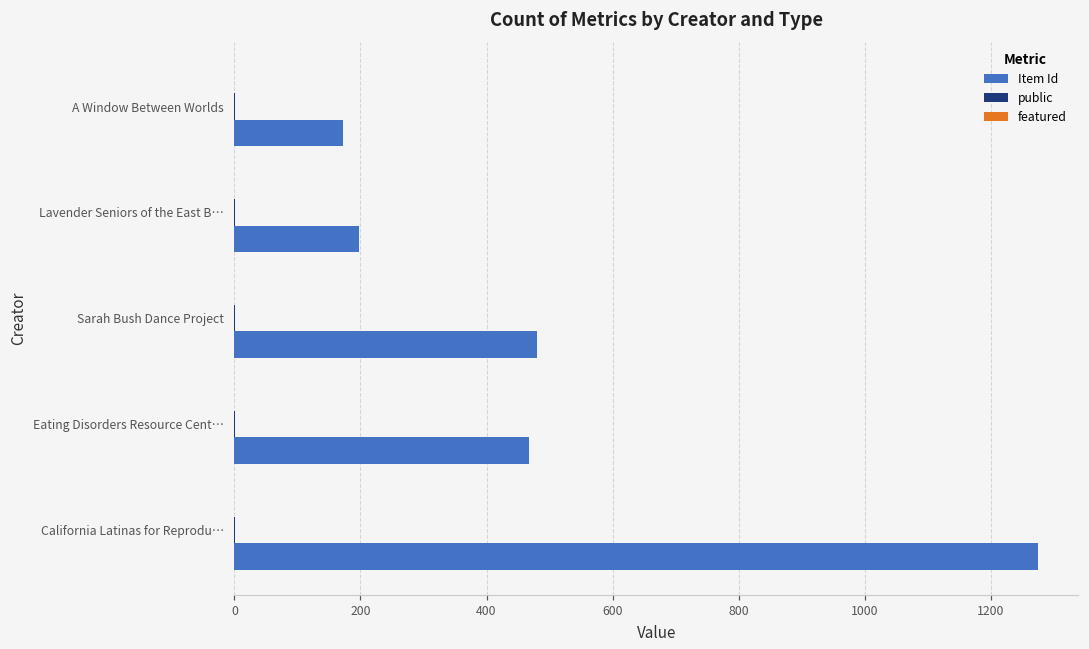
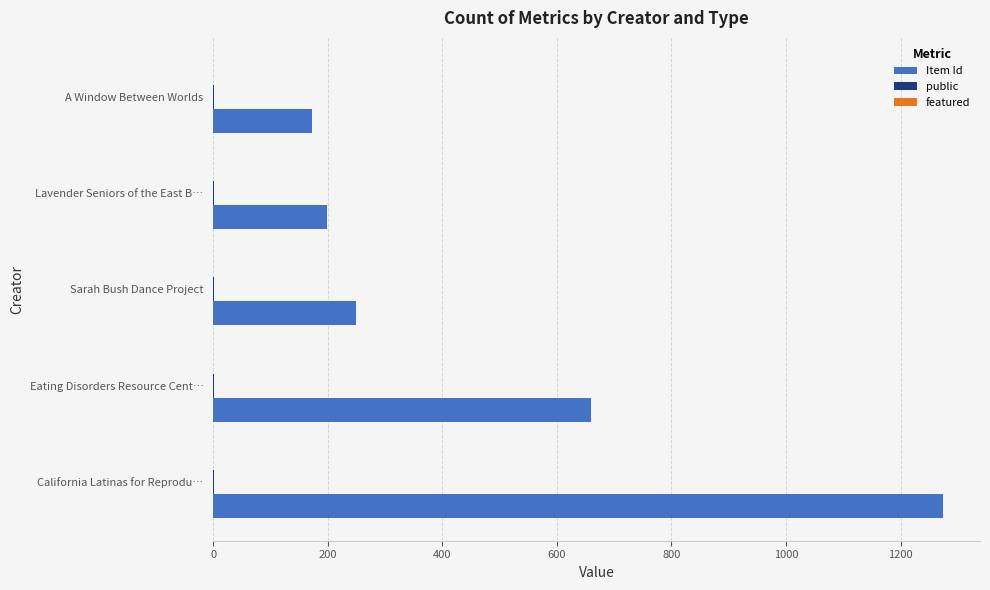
Item Id, Sarah Bush Dance Project: 480 -> 250
Item Id, Eating Disorders Resource Cent…: 470 -> 660
